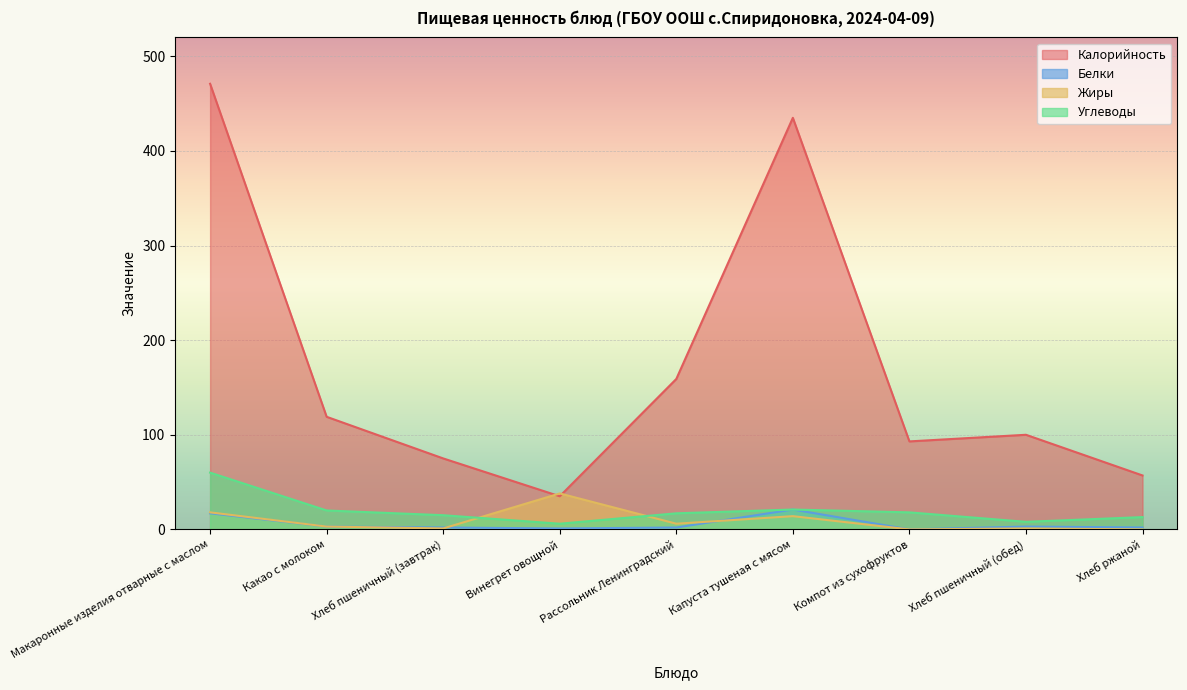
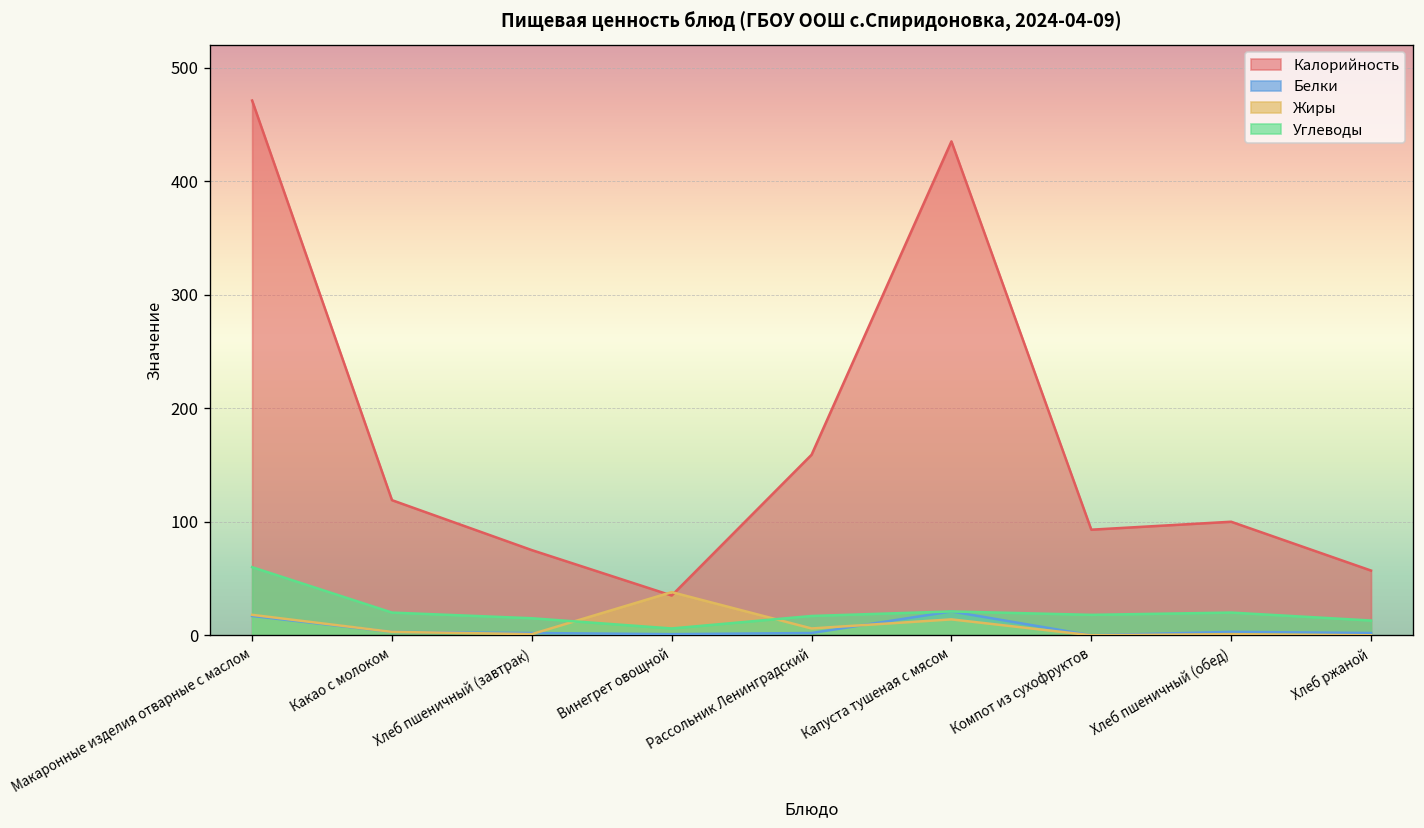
Углеводы, Хлеб пшеничный (обед): 10 -> 20
